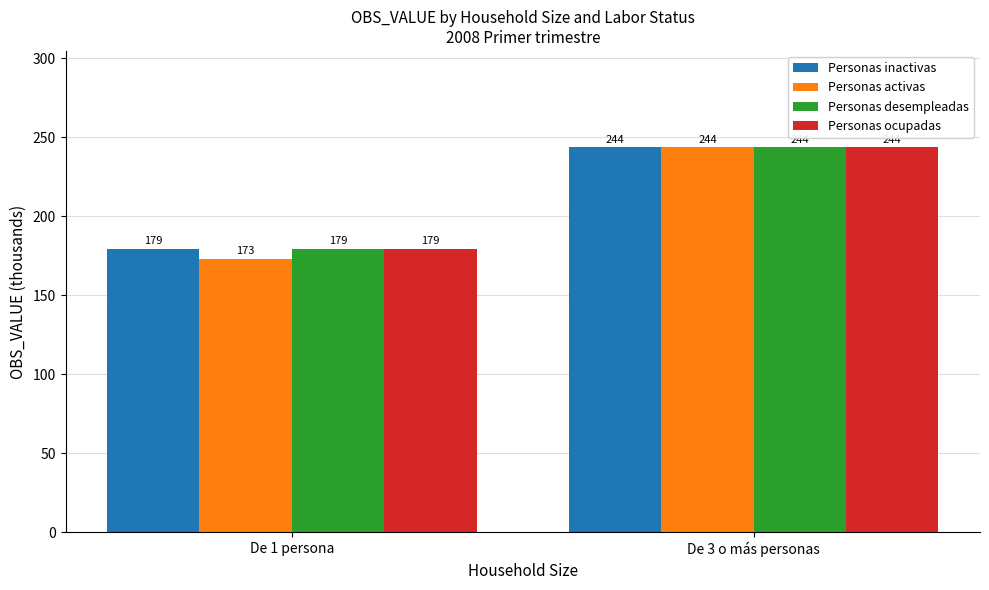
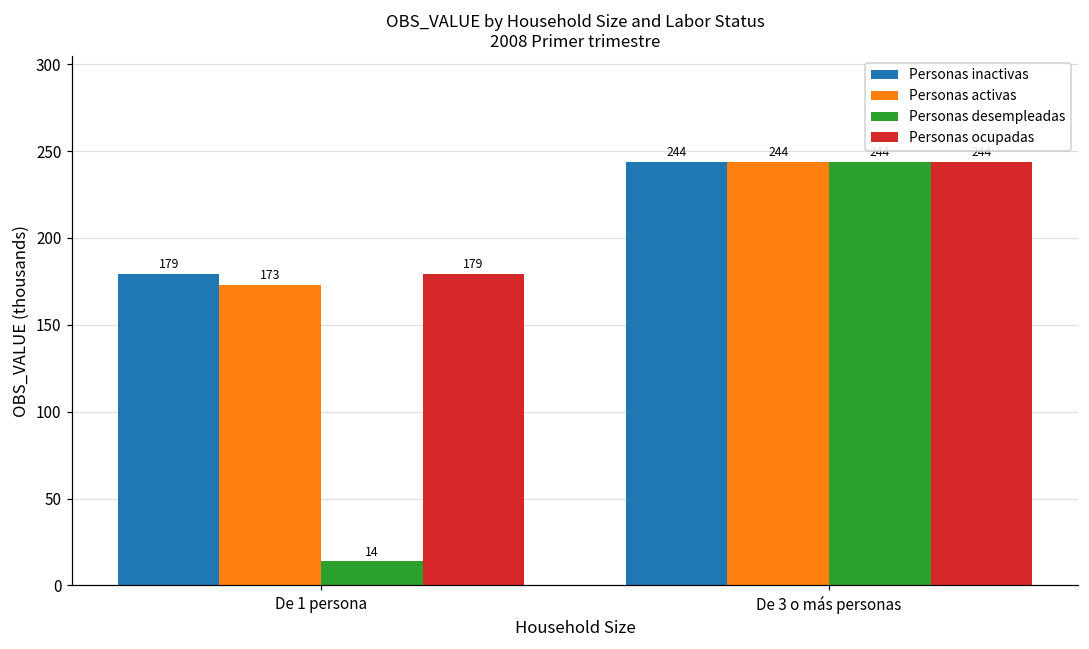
Personas desempleadas, De 1 persona: 179 -> 14
